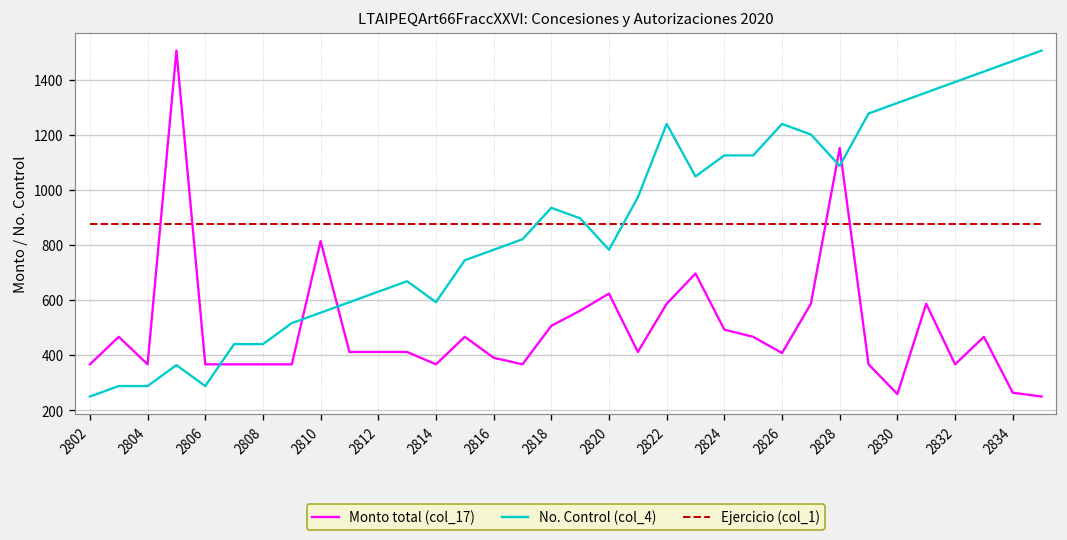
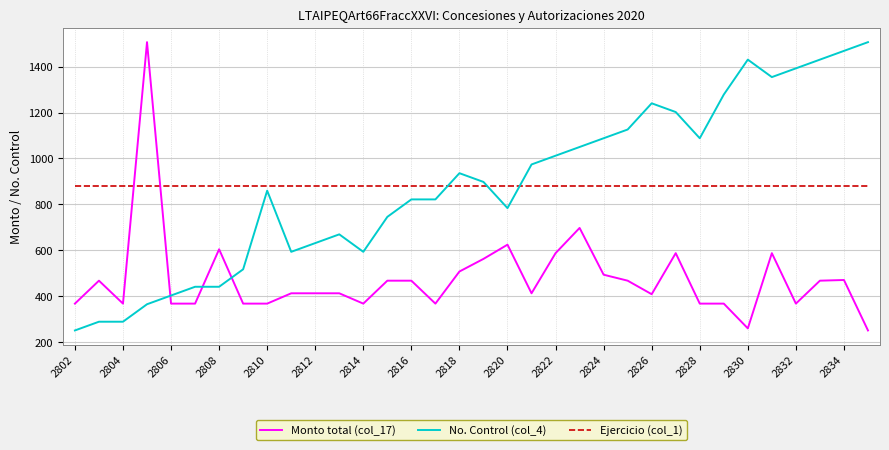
No. Control (col_4), 2806: 290 -> 400
Monto total (col_17), 2808: 370 -> 600
Monto total (col_17), 2810: 820 -> 370
No. Control (col_4), 2810: 550 -> 860
Monto total (col_17), 2816: 390 -> 470
No. Control (col_4), 2816: 780 -> 820
No. Control (col_4), 2822: 1240 -> 1010
No. Control (col_4), 2824: 1130 -> 1090
Monto total (col_17), 2828: 1150 -> 370
No. Control (col_4), 2830: 1320 -> 1430
Monto total (col_17), 2834: 260 -> 470
